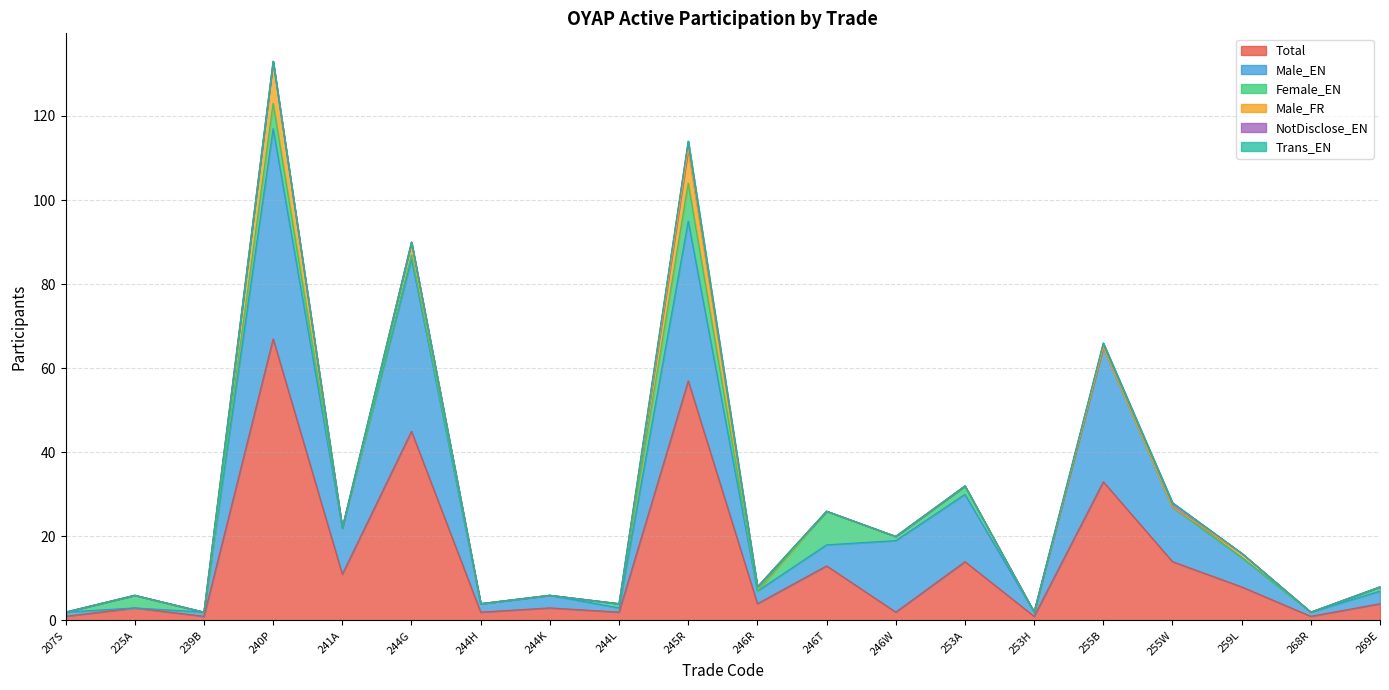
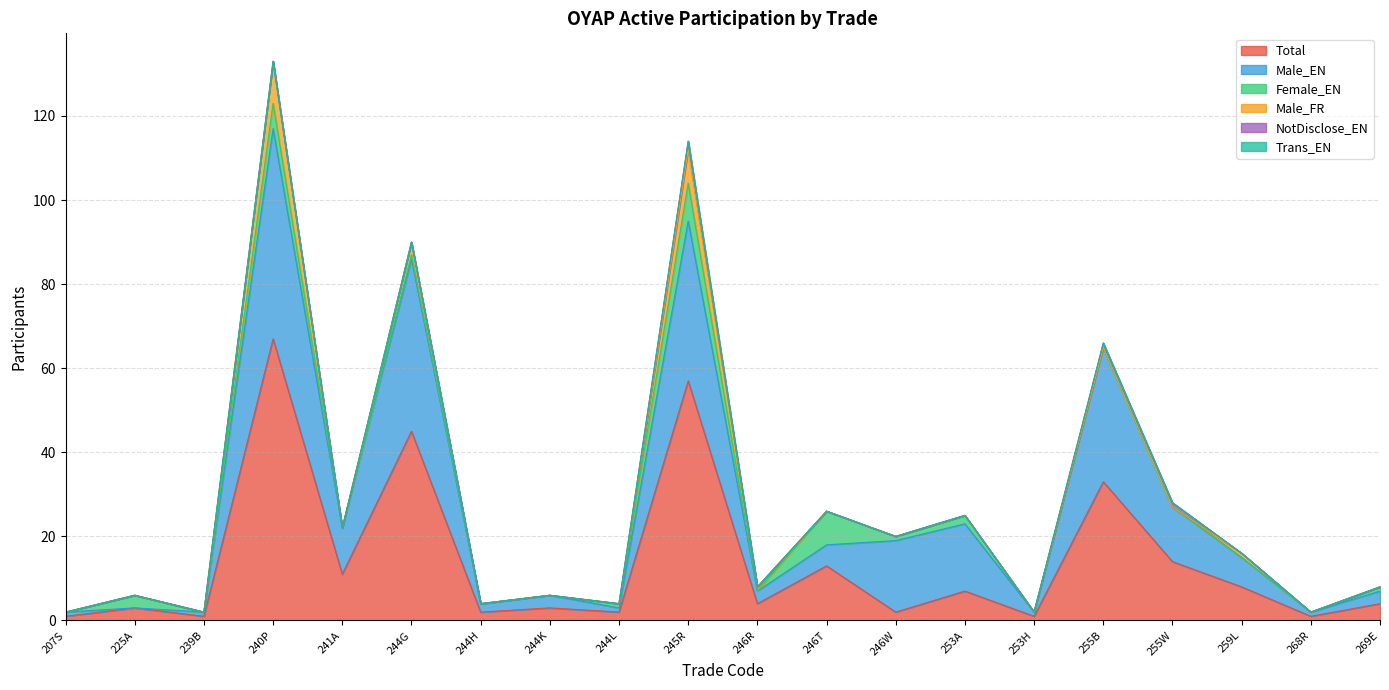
Total, 253A: 14 -> 7
